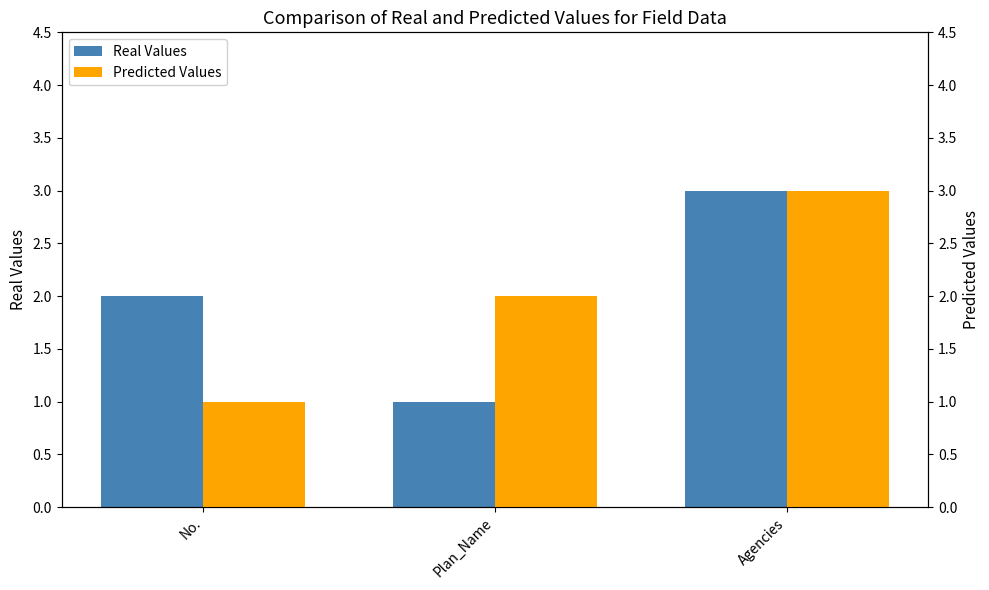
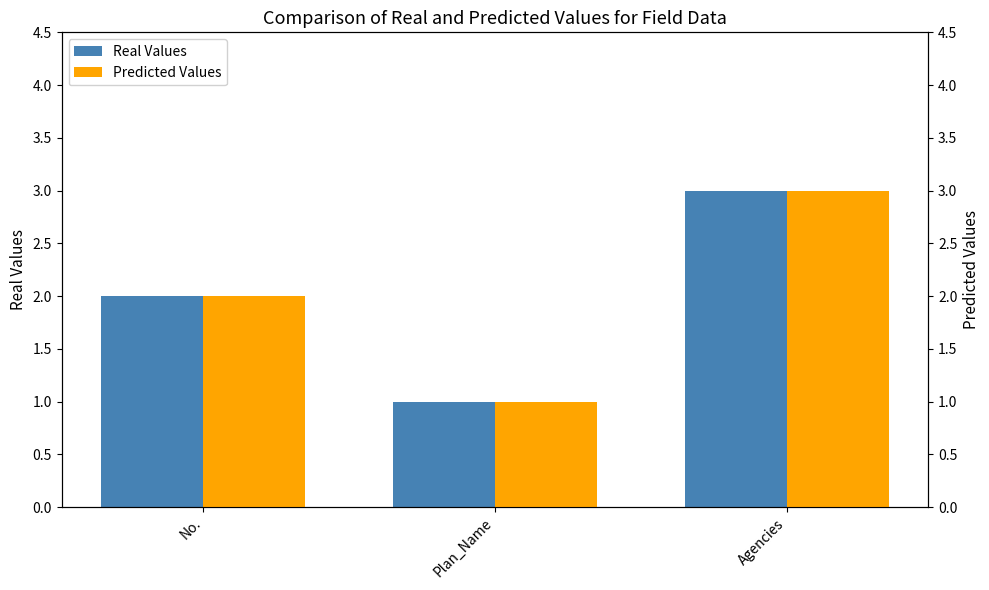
Predicted Values, No.: 1 -> 2
Predicted Values, Plan_Name: 2 -> 1
